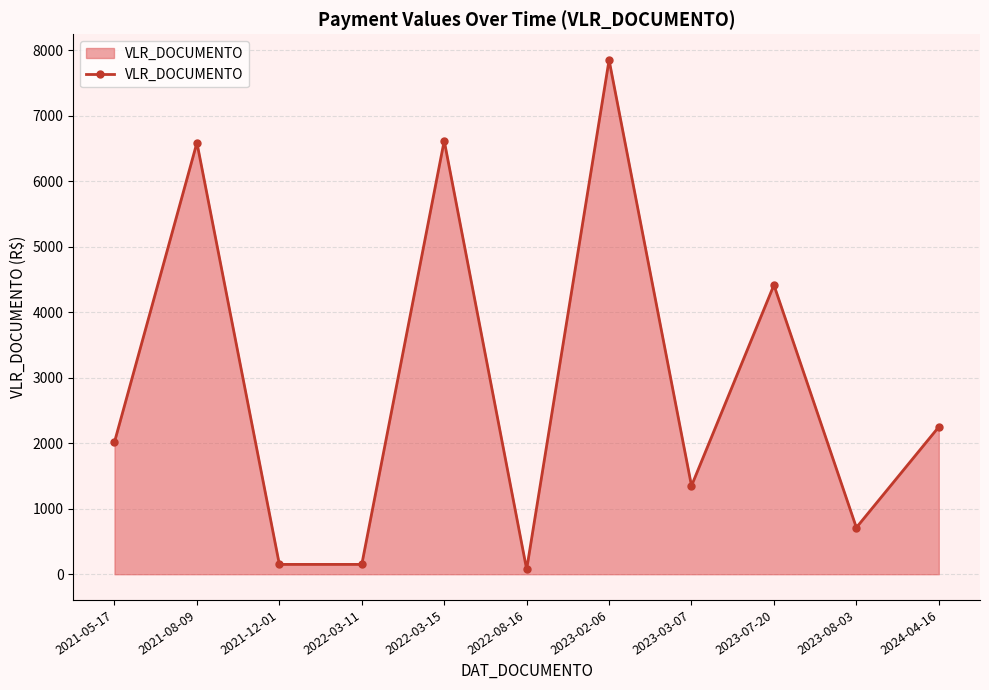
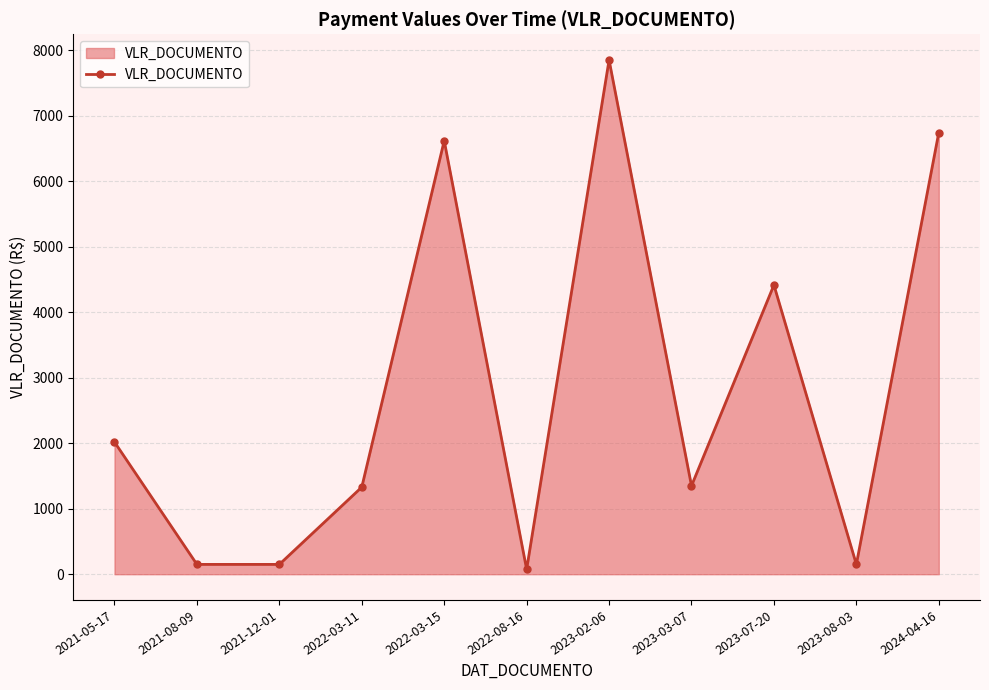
2021-08-09: 6600 -> 200
2022-03-11: 200 -> 1300
2023-08-03: 700 -> 200
2024-04-16: 2300 -> 6700
